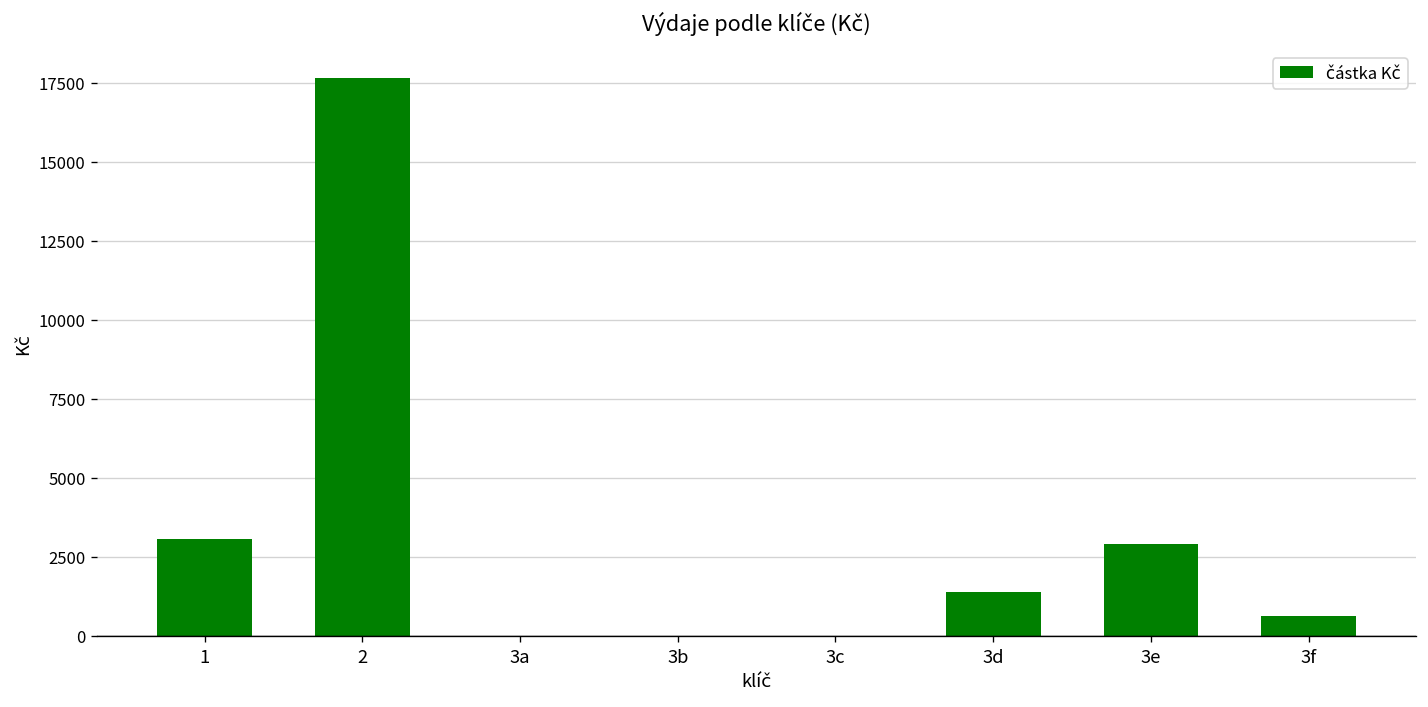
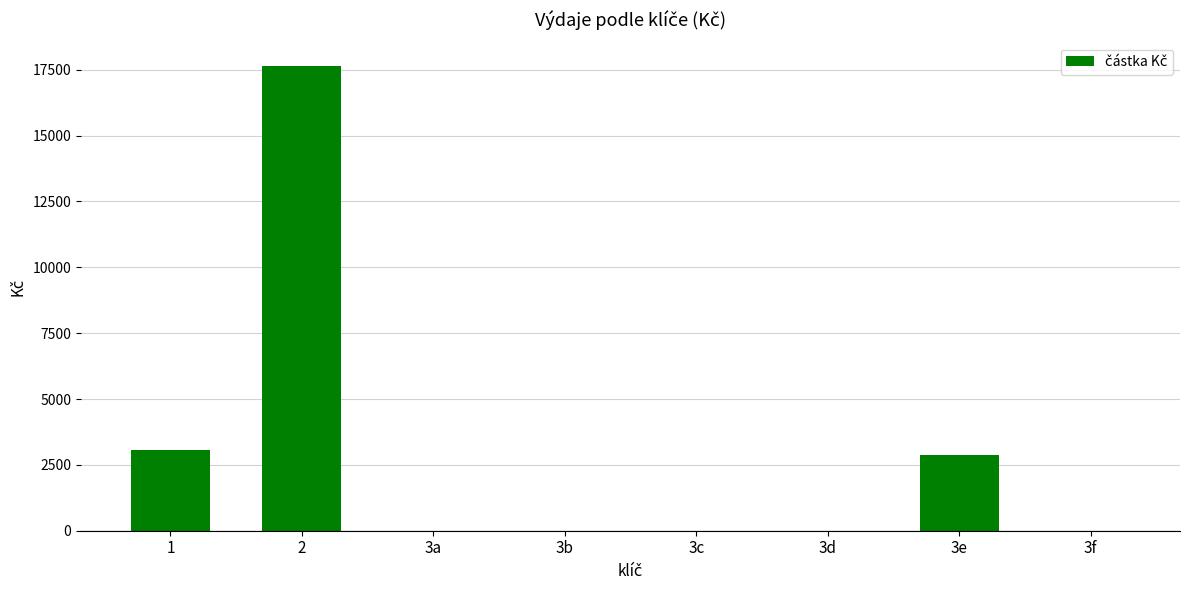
3d: 1400 -> 0
3f: 600 -> 0
